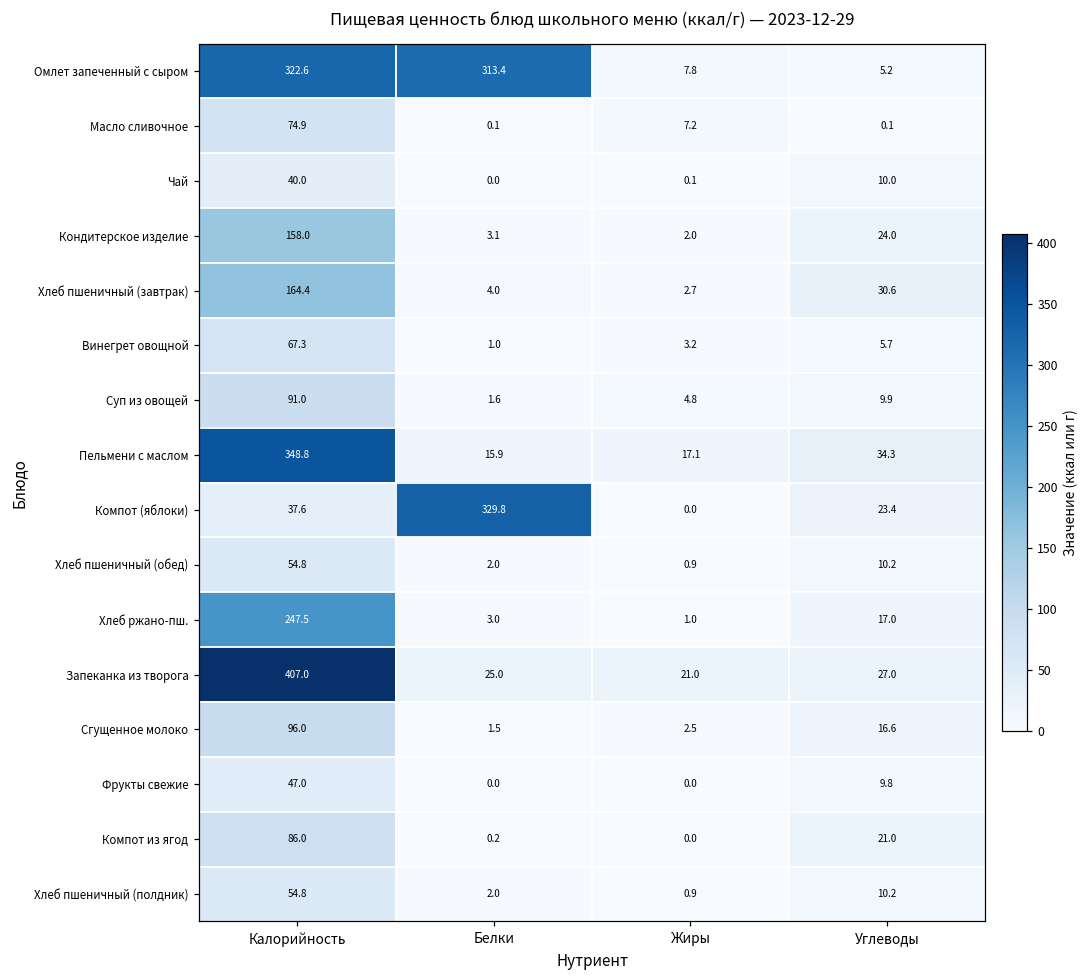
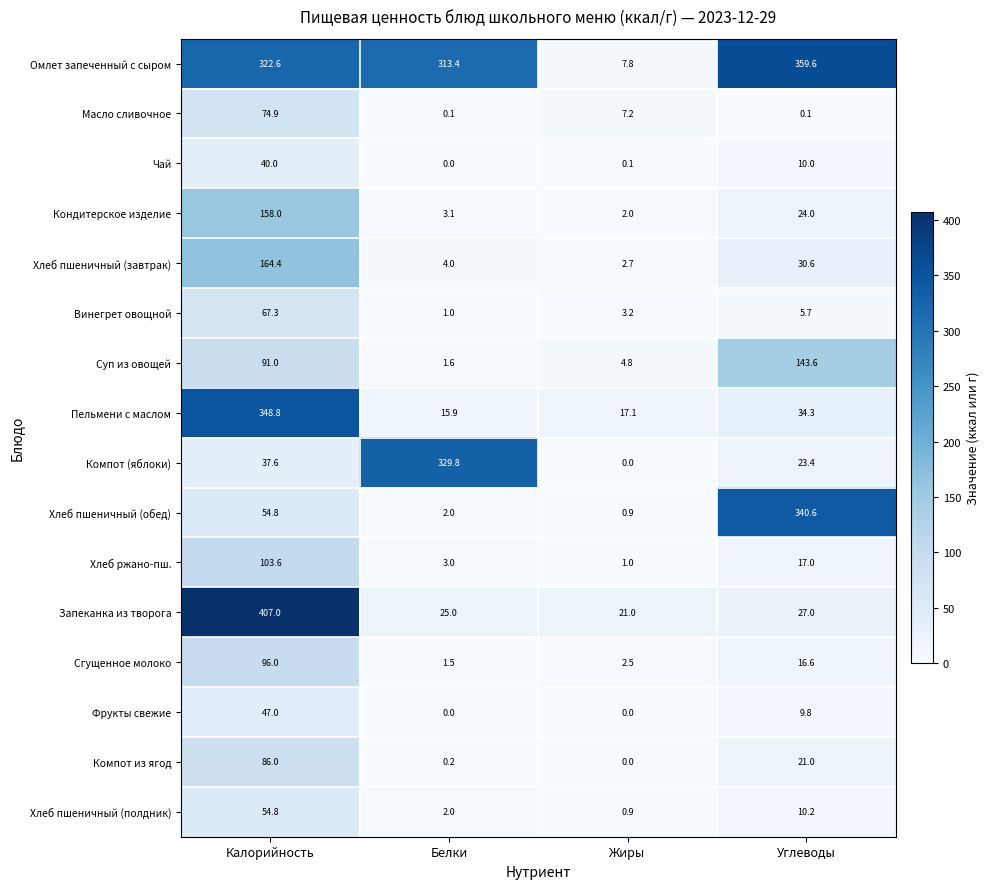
Омлет запеченный с сыром, Углеводы: 5.2 -> 359.6
Суп из овощей, Углеводы: 9.9 -> 143.6
Хлеб пшеничный (обед), Углеводы: 10.2 -> 340.6
Хлеб ржано-пш., Калорийность: 247.5 -> 103.6
